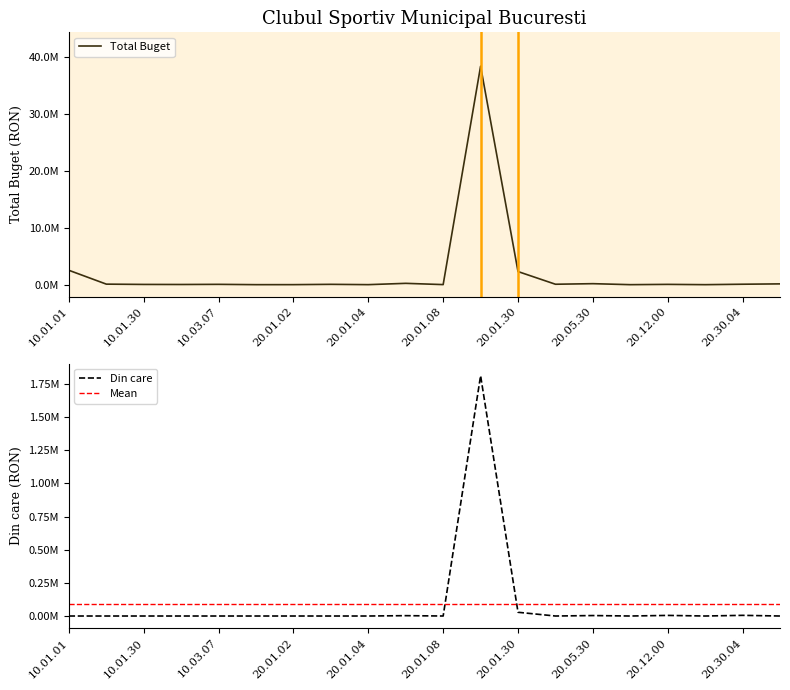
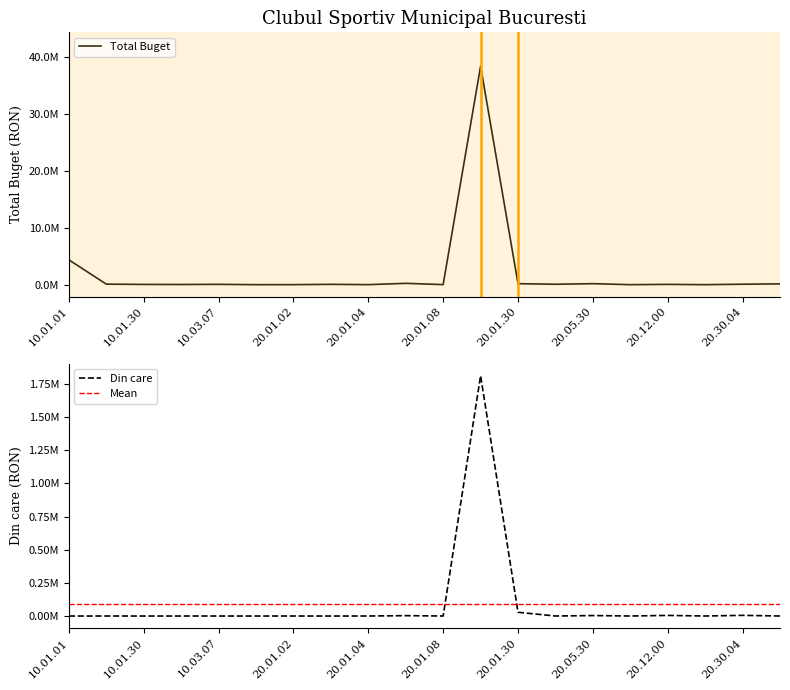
Clubul Sportiv Municipal Bucuresti, 10.01.01: 3000000 -> 4000000
Clubul Sportiv Municipal Bucuresti, 20.01.30: 2000000 -> 0
